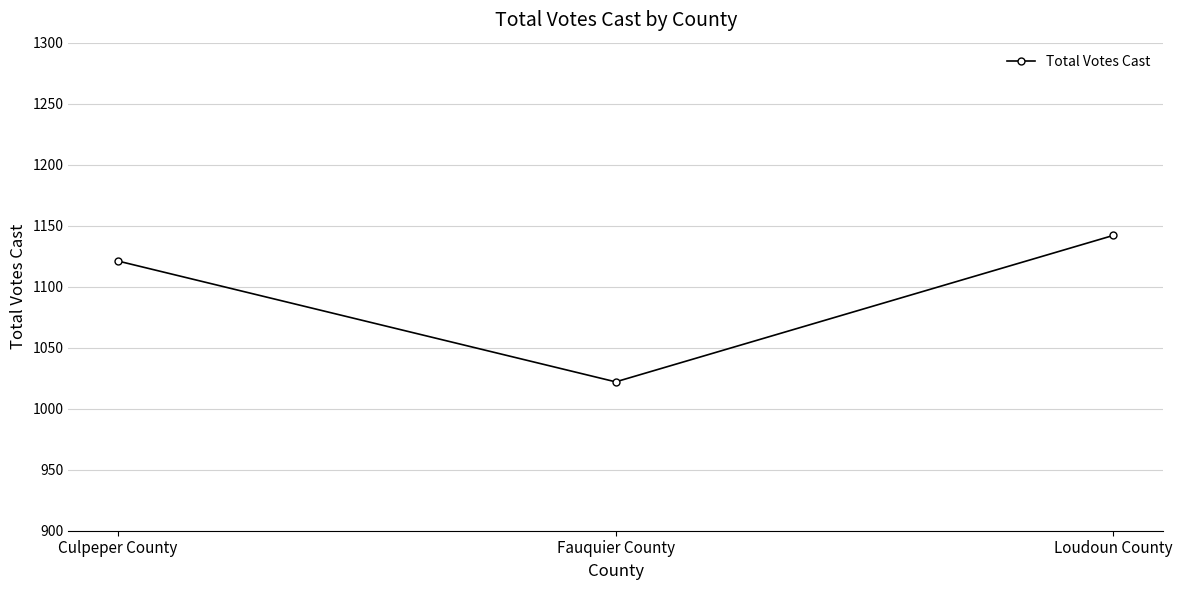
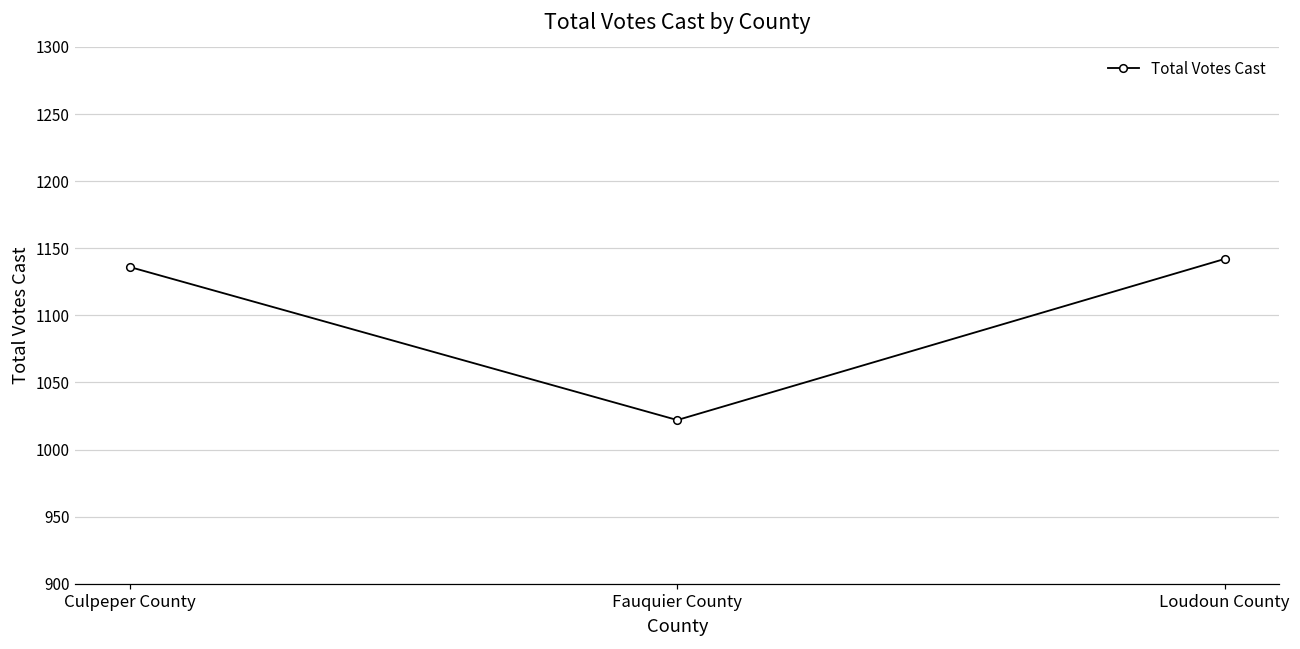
Culpeper County: 1121 -> 1136
